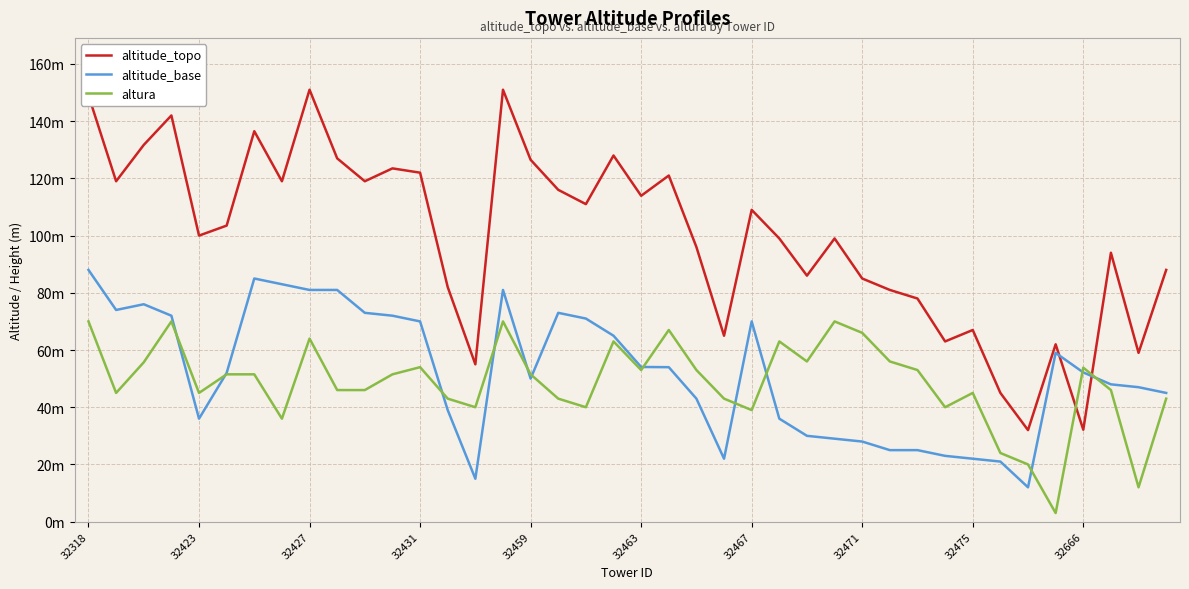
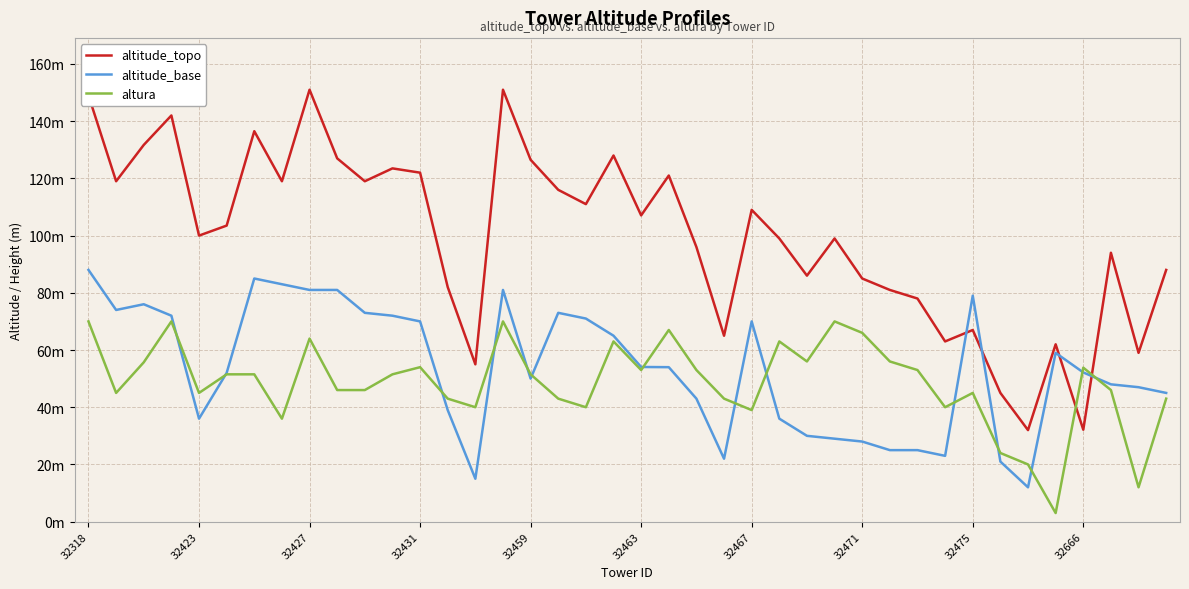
altitude_topo, 32463: 114m -> 107m
altitude_base, 32475: 22m -> 79m
